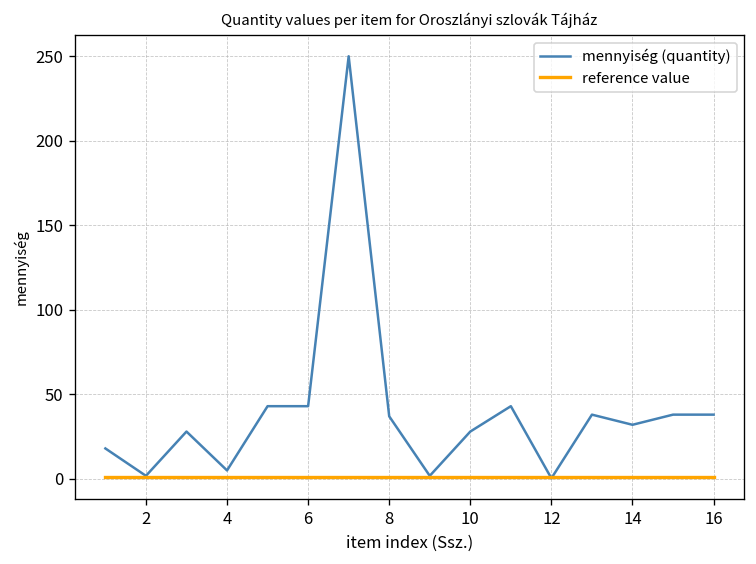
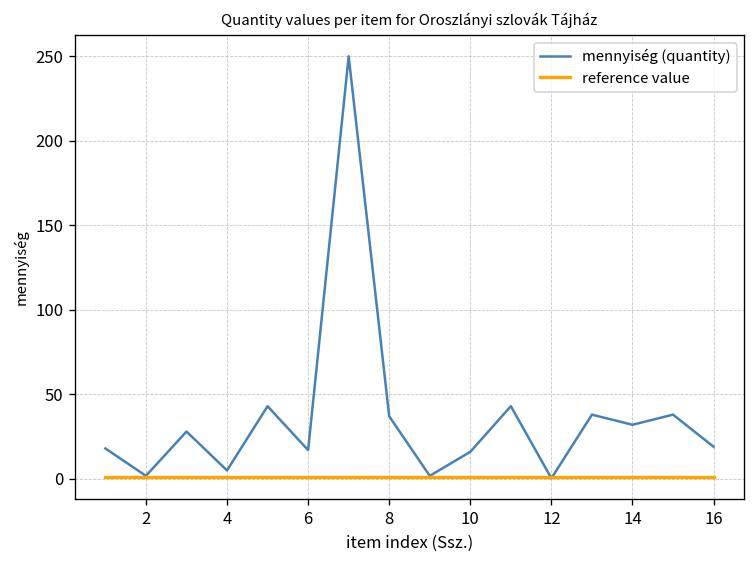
mennyiség (quantity), 6: 43 -> 17
mennyiség (quantity), 10: 28 -> 16
mennyiség (quantity), 16: 38 -> 19
